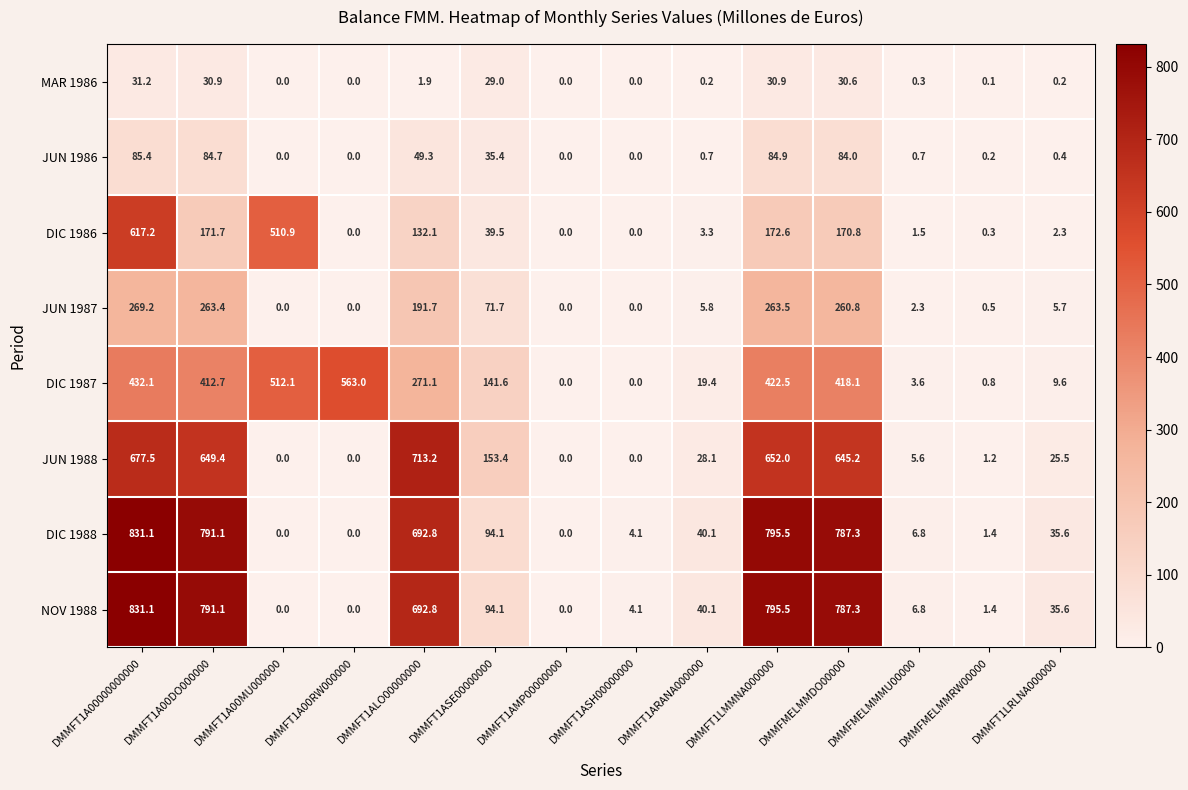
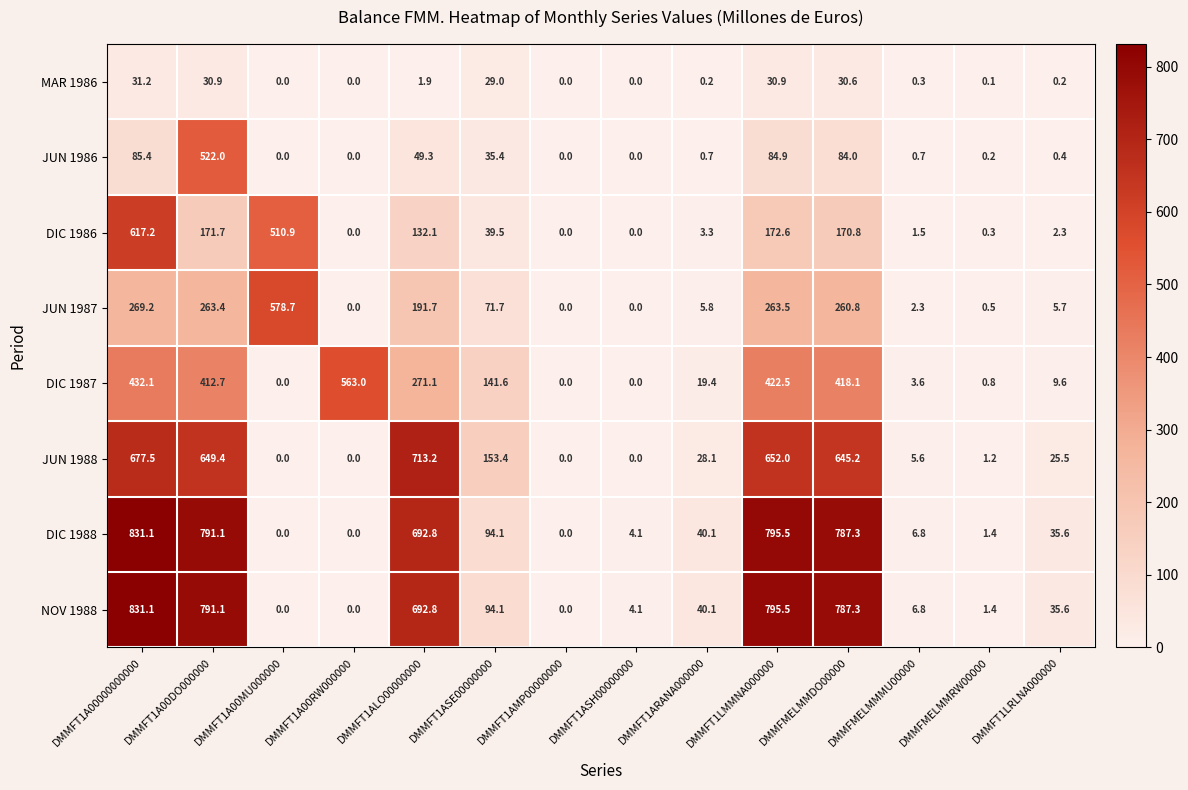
JUN 1986, DMMFT1A00DO000000: 84.7 -> 522.0
JUN 1987, DMMFT1A00MU000000: 0.0 -> 578.7
DIC 1987, DMMFT1A00MU000000: 512.1 -> 0.0
